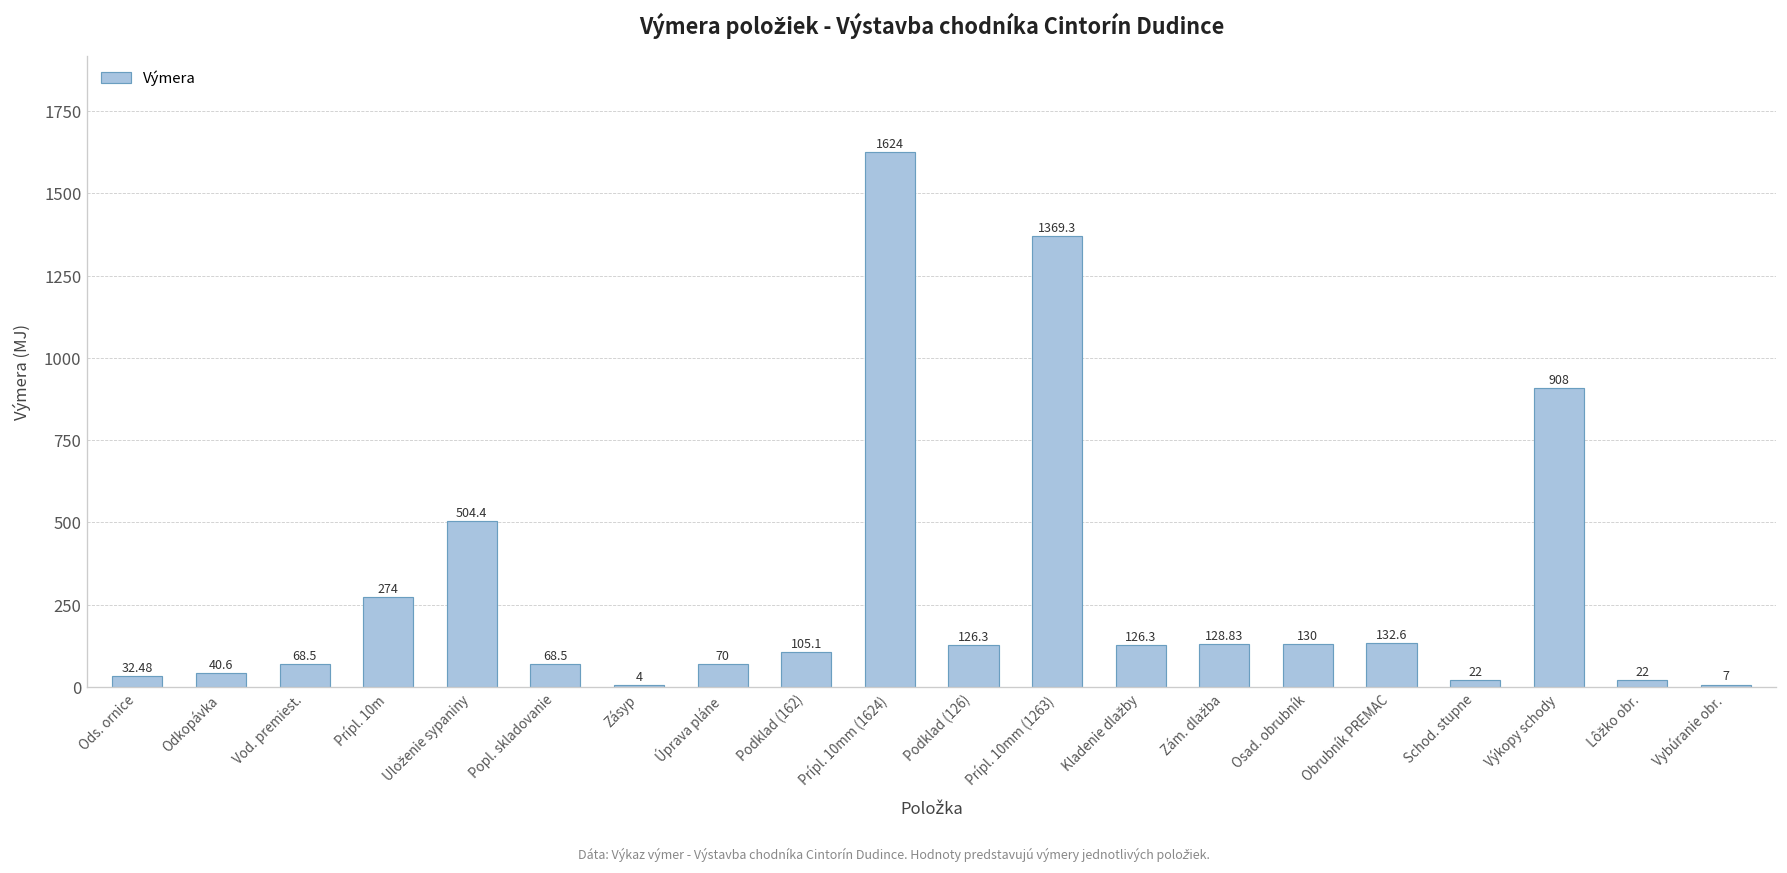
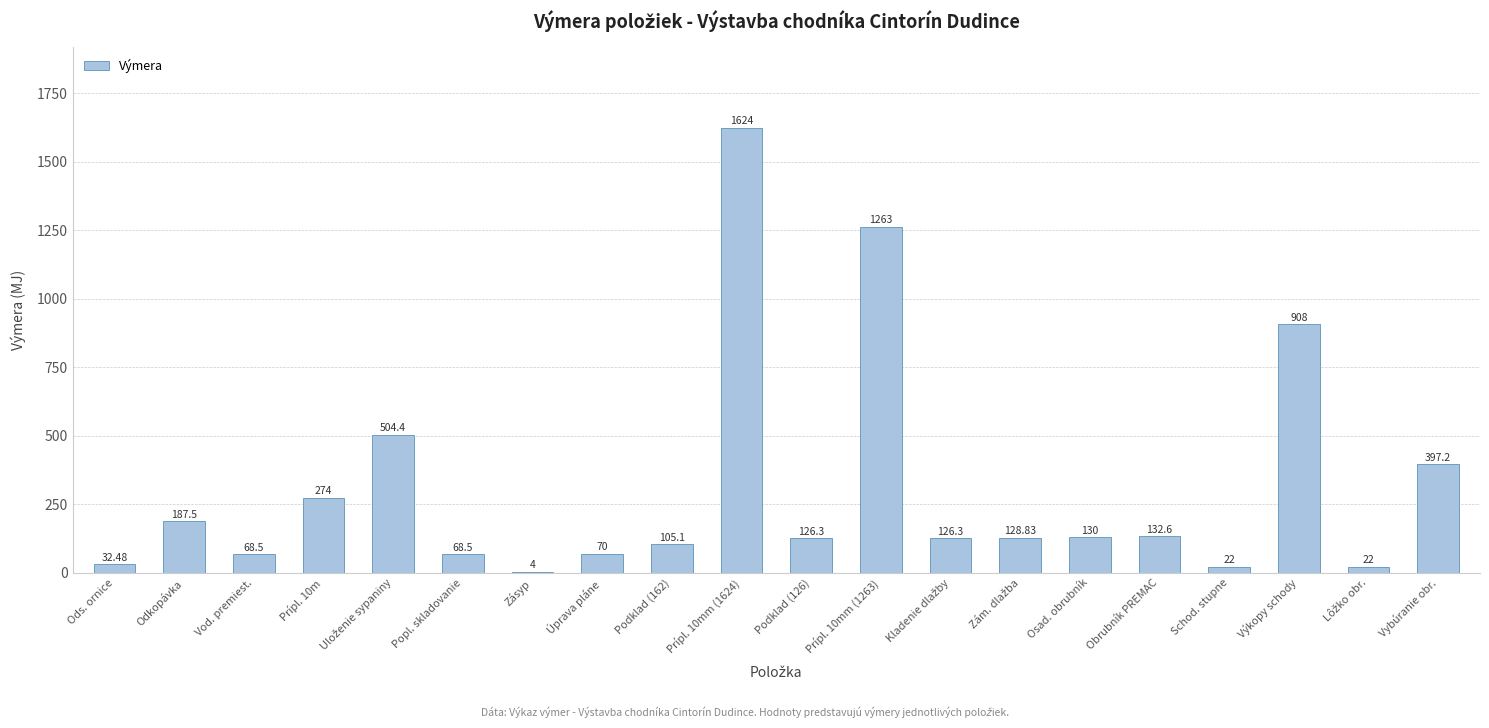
Odkopávka: 40.6 -> 187.5
Prípl. 10mm (1263): 1369.3 -> 1263
Vybúranie obr.: 7 -> 397.2
